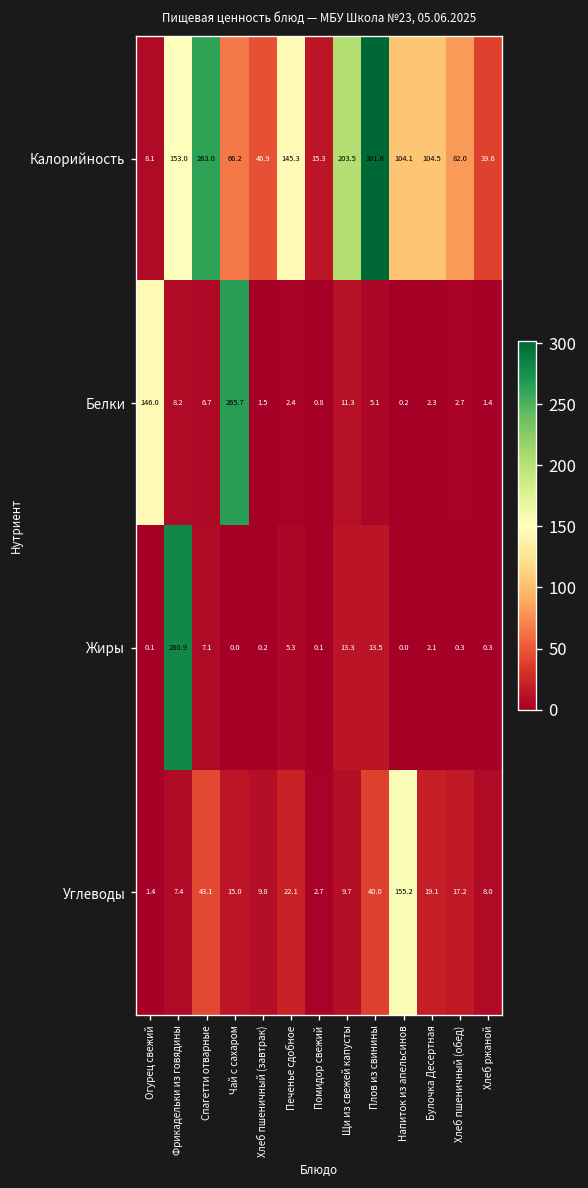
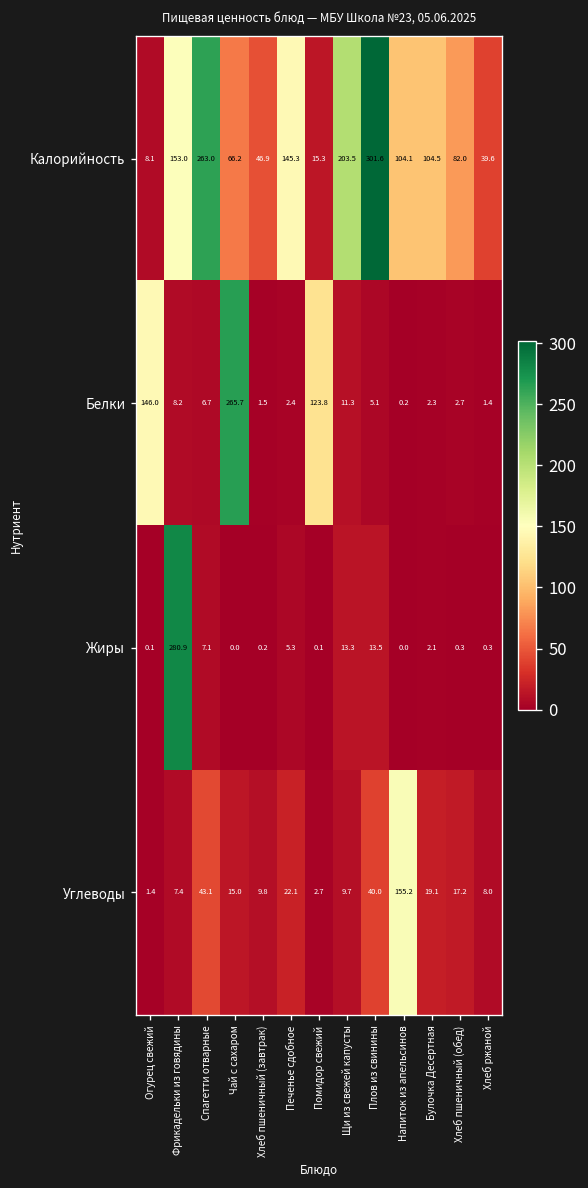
Белки, Помидор свежий: 0.8 -> 123.8
